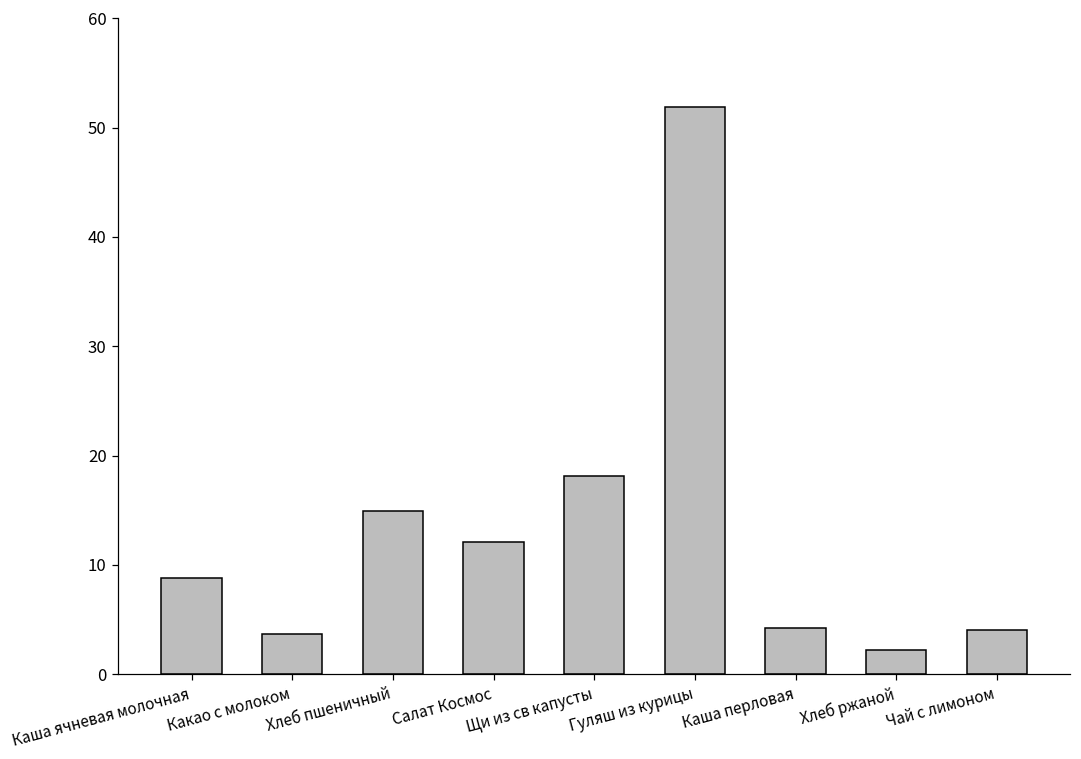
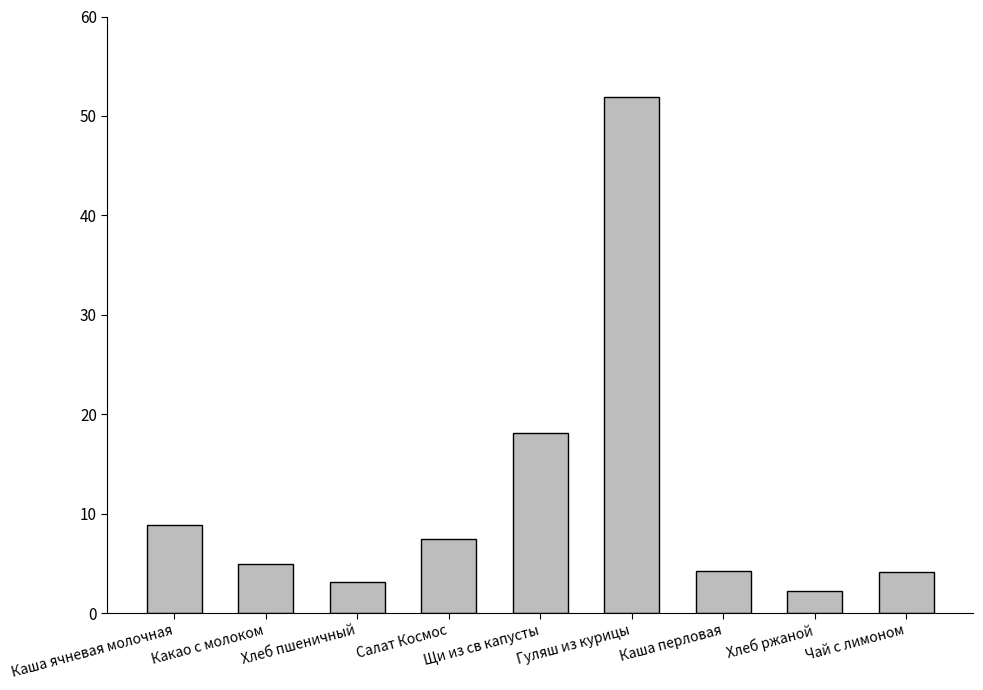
Какао с молоком: 4 -> 5
Хлеб пшеничный: 15 -> 3
Салат Космос: 12 -> 7
